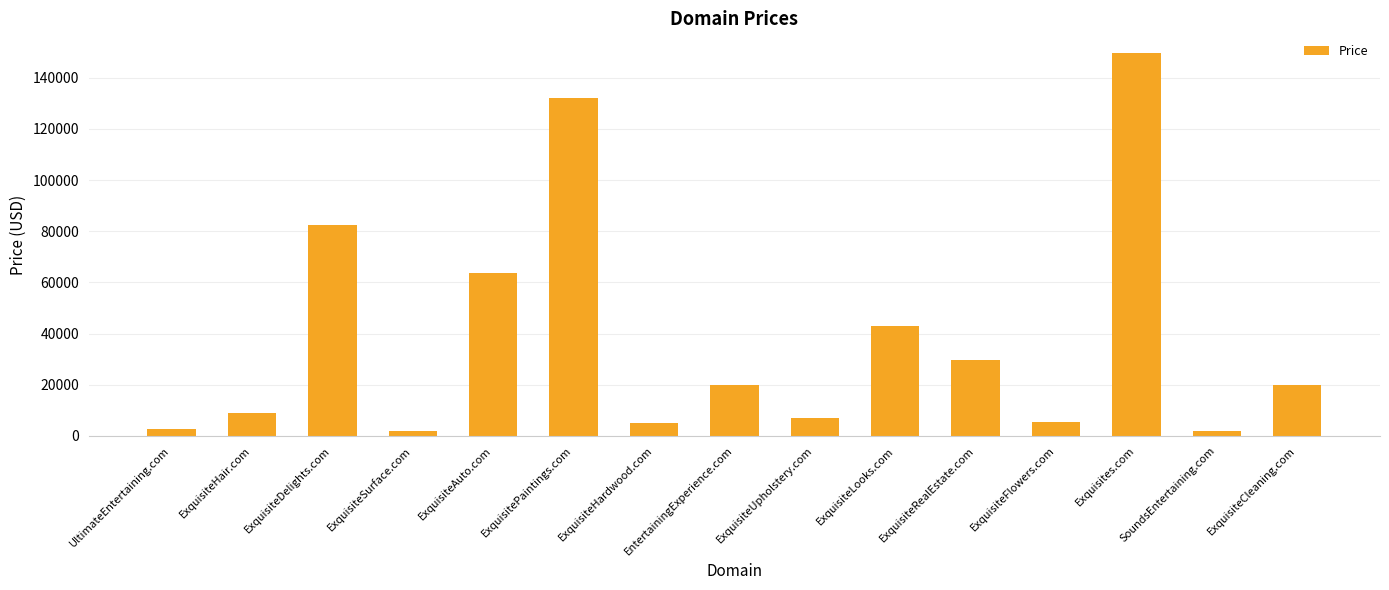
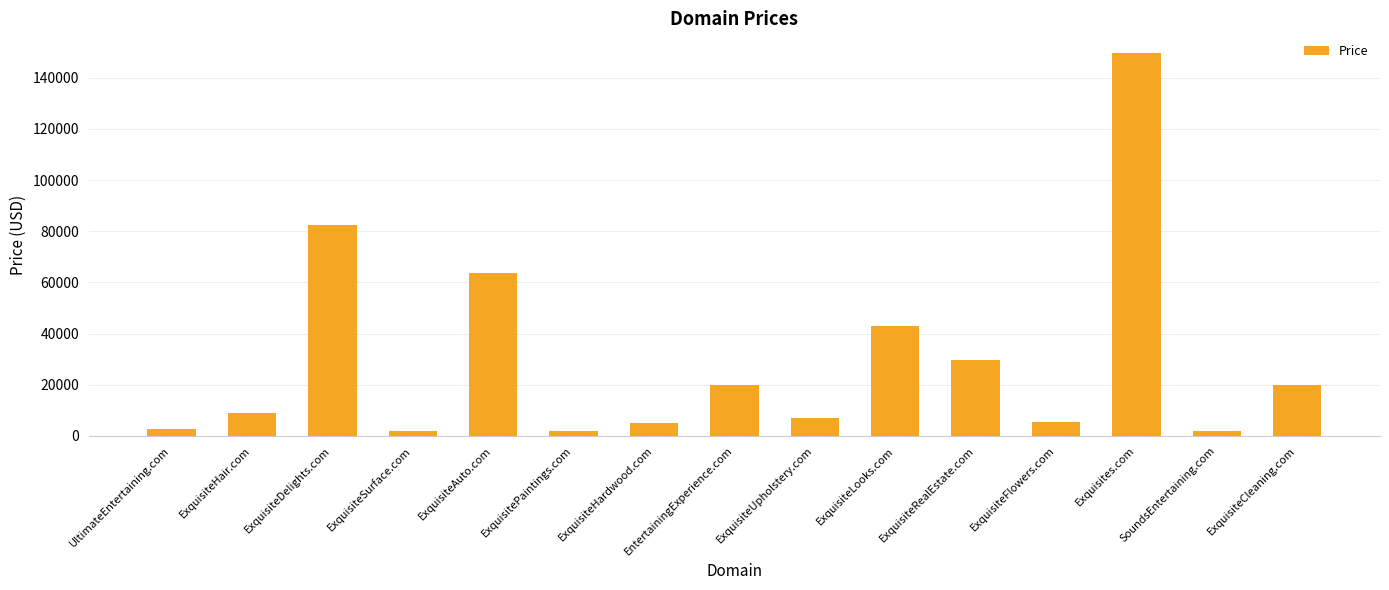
ExquisitePaintings.com: 132000 -> 2000
